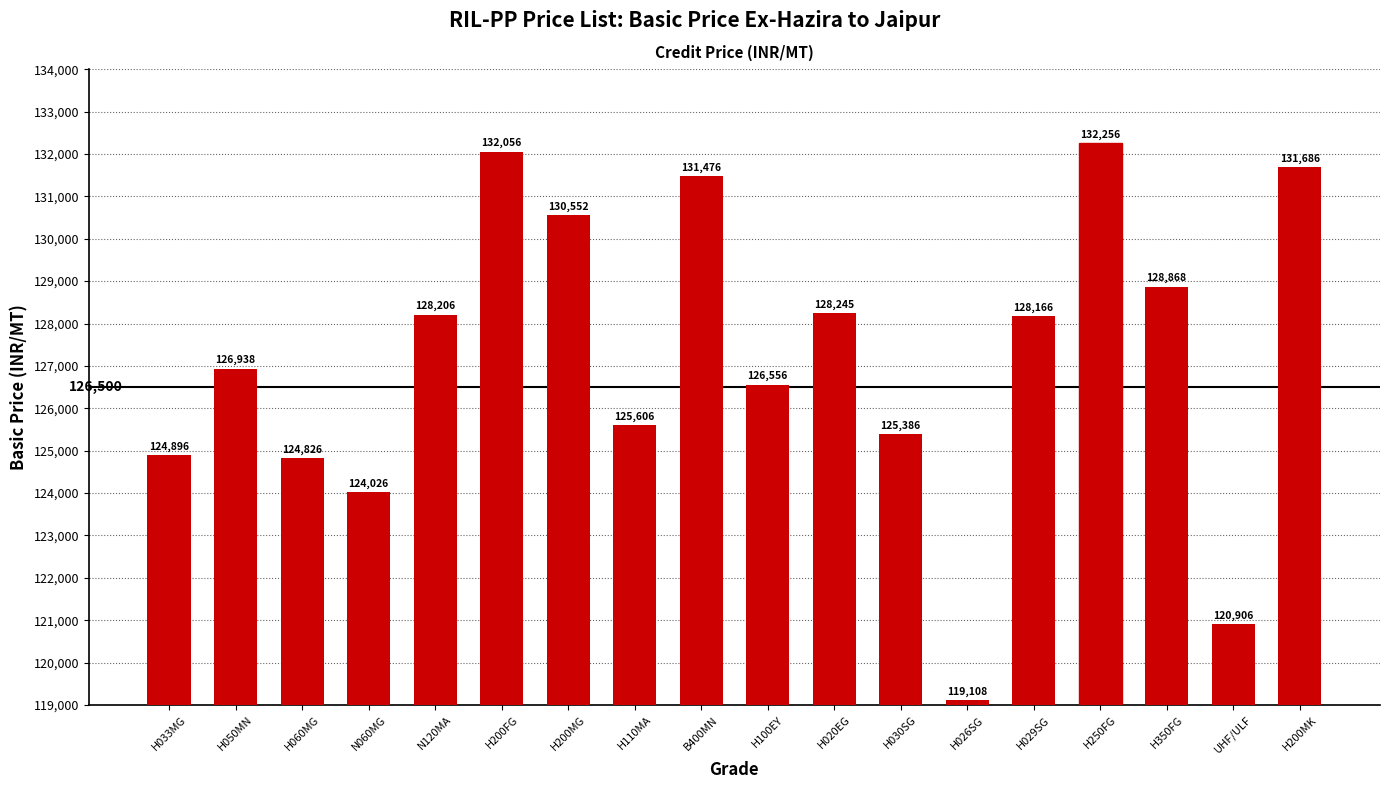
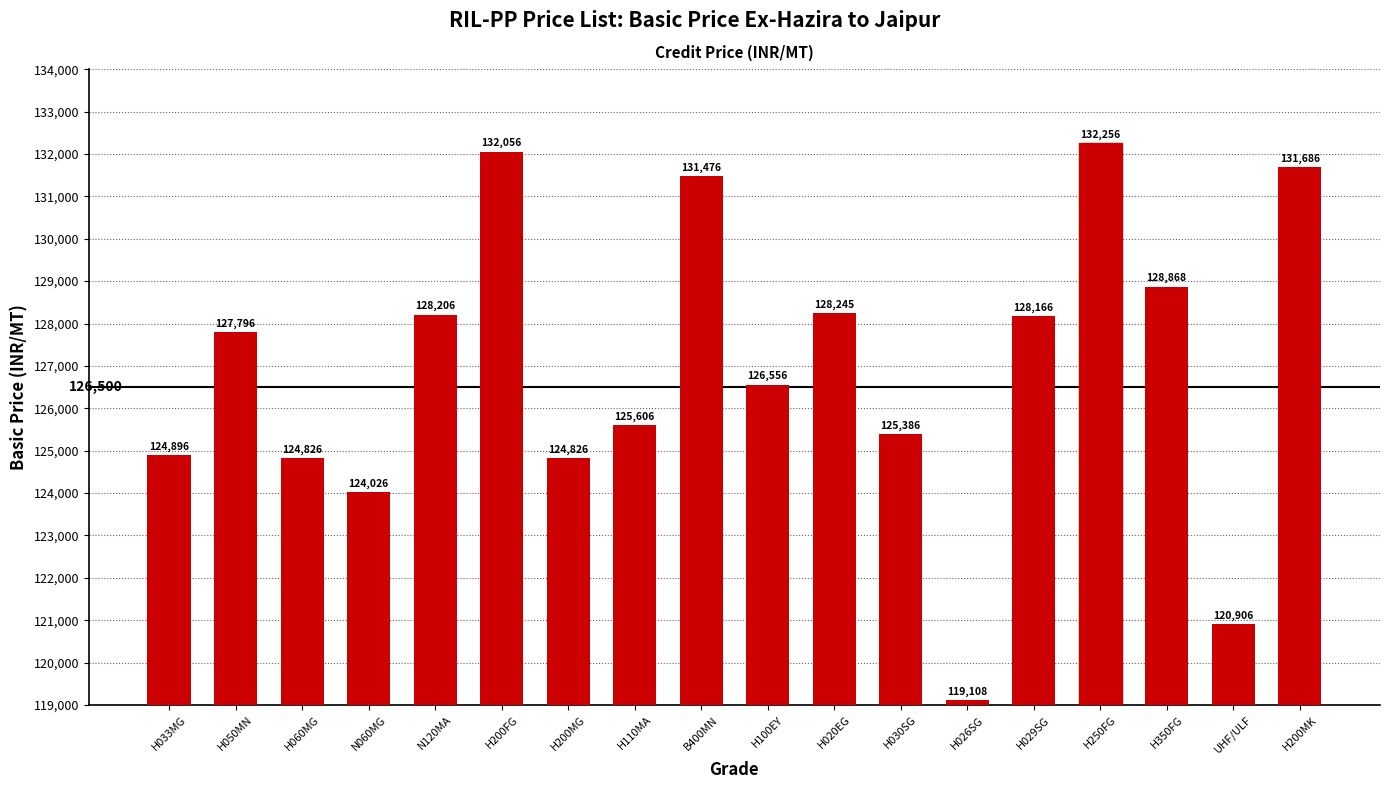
H050MN: 126,938 -> 127,796
H200MG: 130,552 -> 124,826
